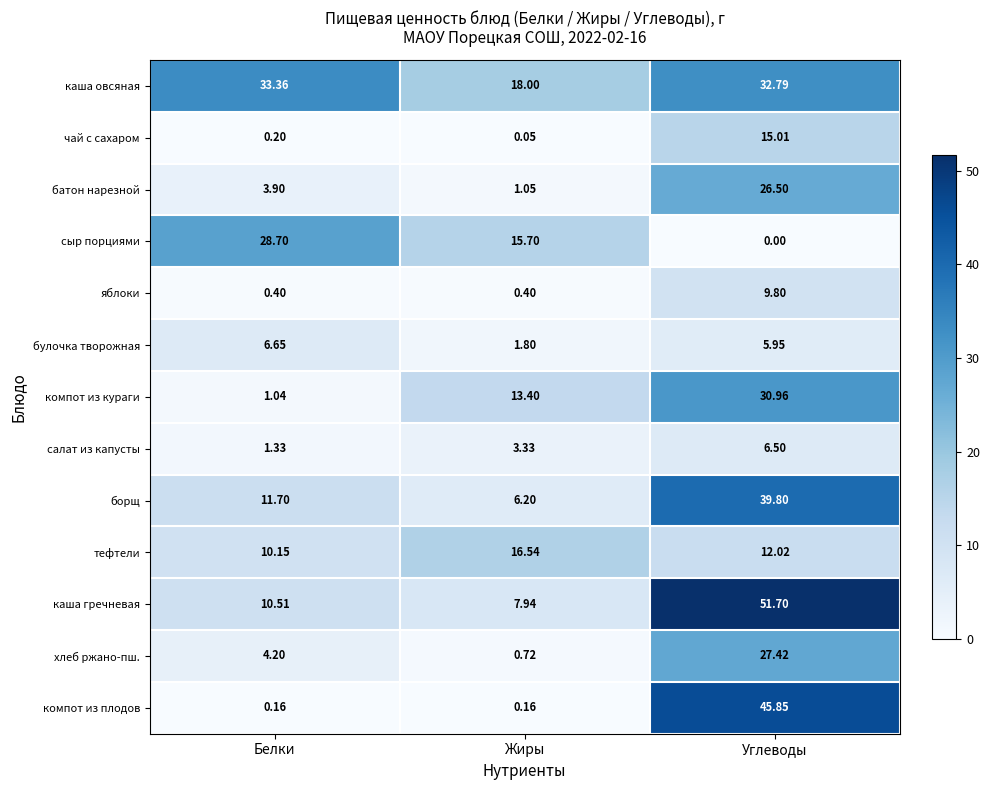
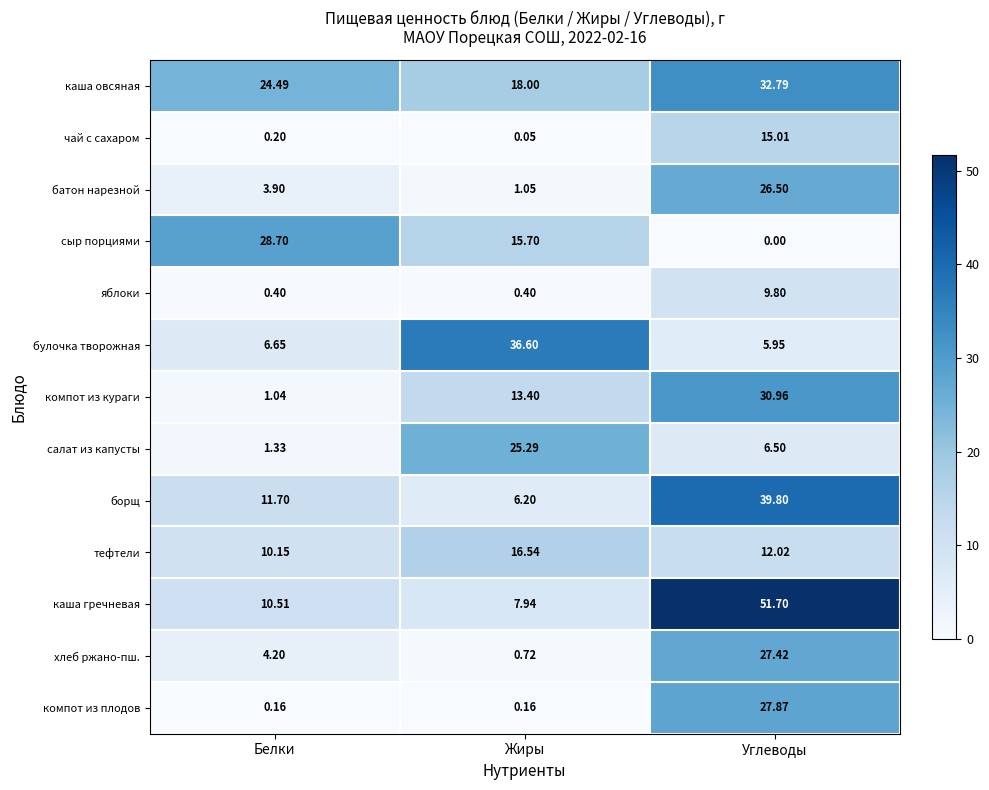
каша овсяная, Белки: 33.36 -> 24.49
булочка творожная, Жиры: 1.80 -> 36.60
салат из капусты, Жиры: 3.33 -> 25.29
компот из плодов, Углеводы: 45.85 -> 27.87
